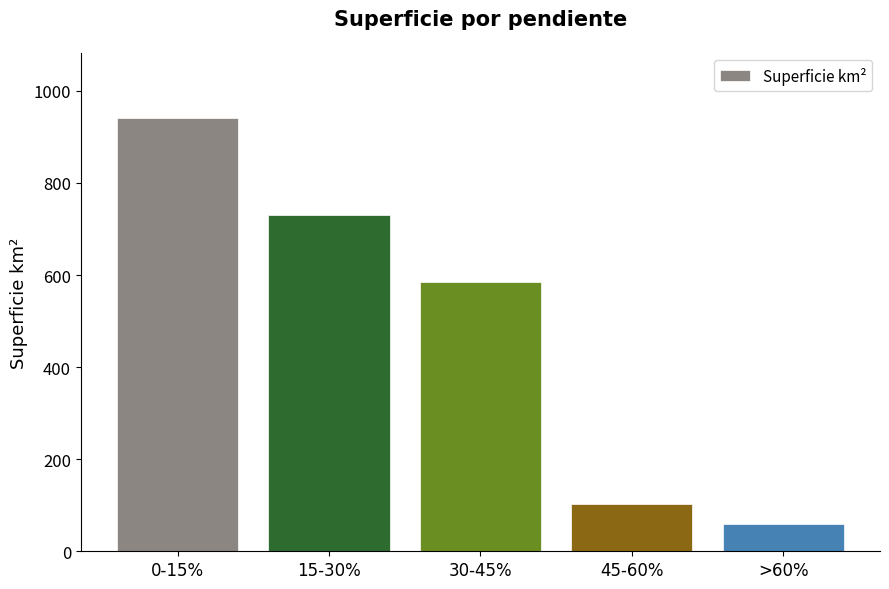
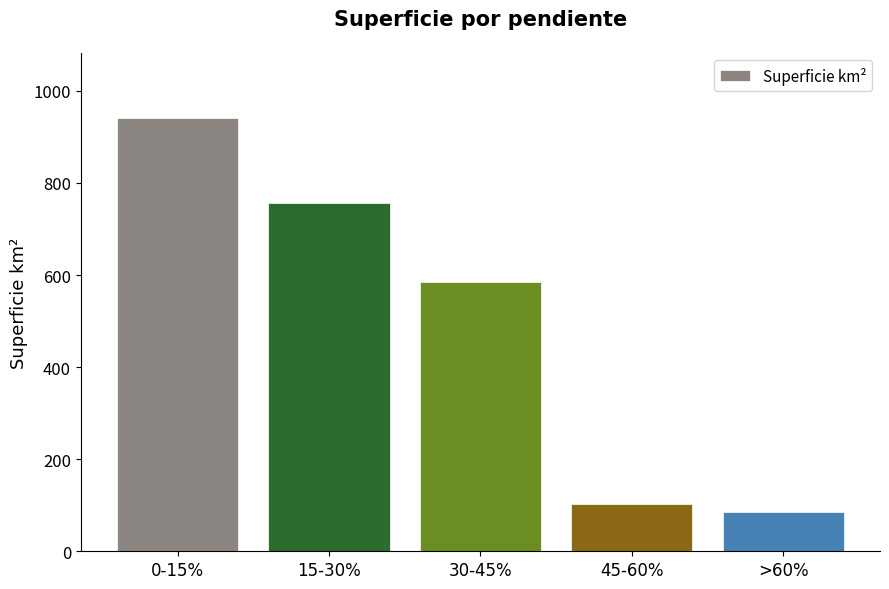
15-30%: 730 -> 760
>60%: 60 -> 90
